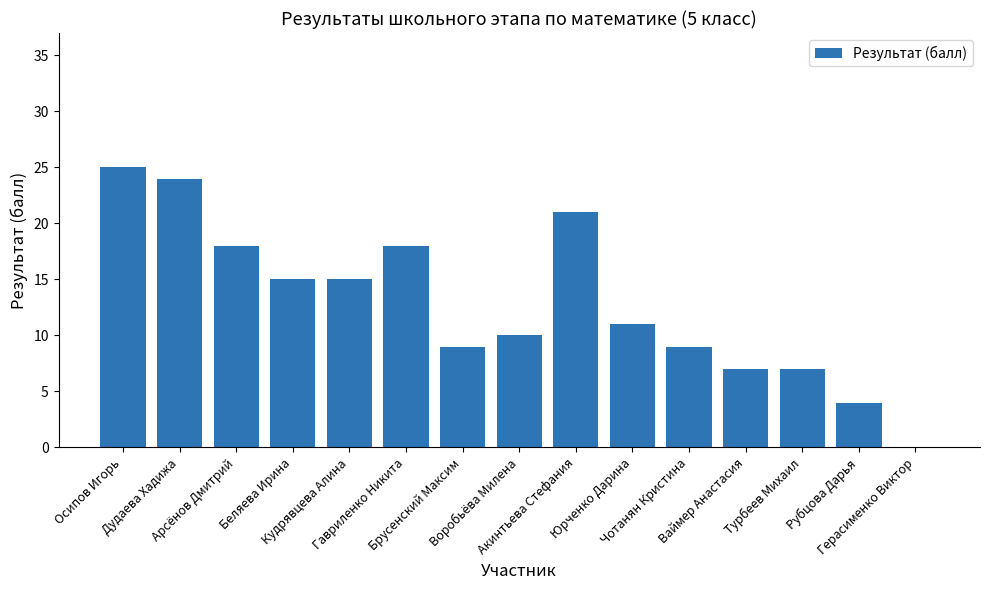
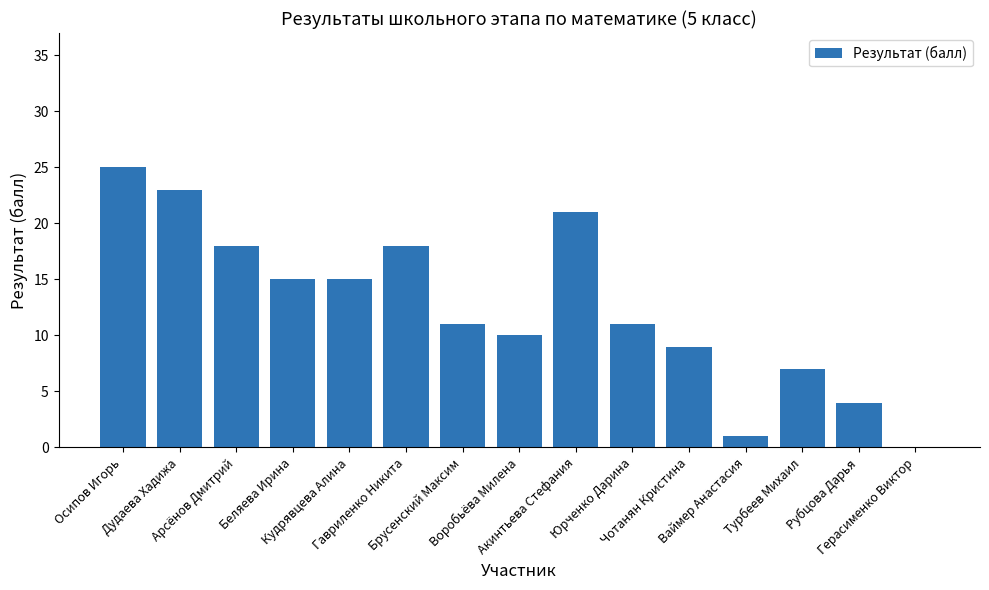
Дудаева Хадижа: 24 -> 23
Брусенский Максим: 9 -> 11
Ваймер Анастасия: 7 -> 1
